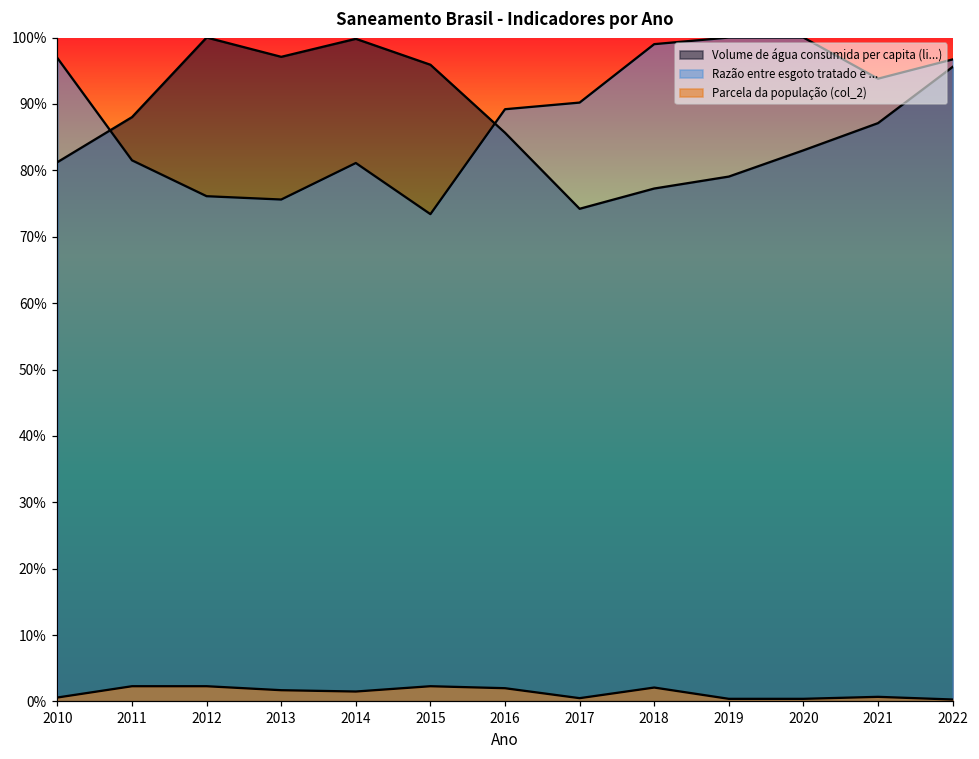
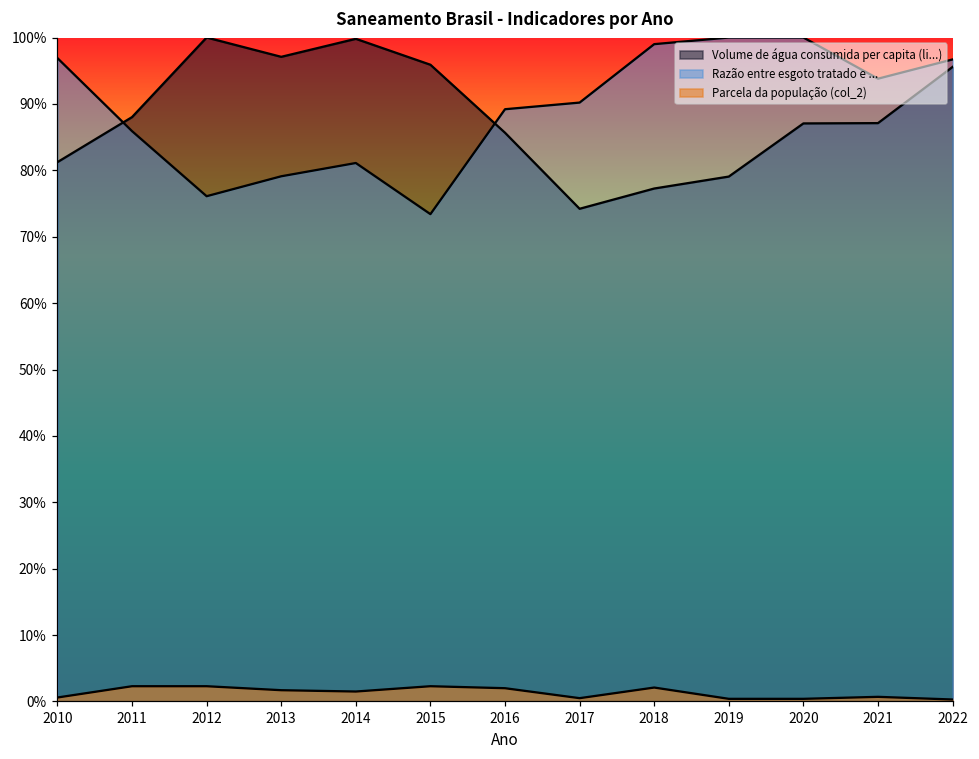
Razão entre esgoto tratado e ..., 2011: 82% -> 86%
Razão entre esgoto tratado e ..., 2013: 76% -> 79%
Volume de água consumida per capita (li...), 2020: 83% -> 87%
